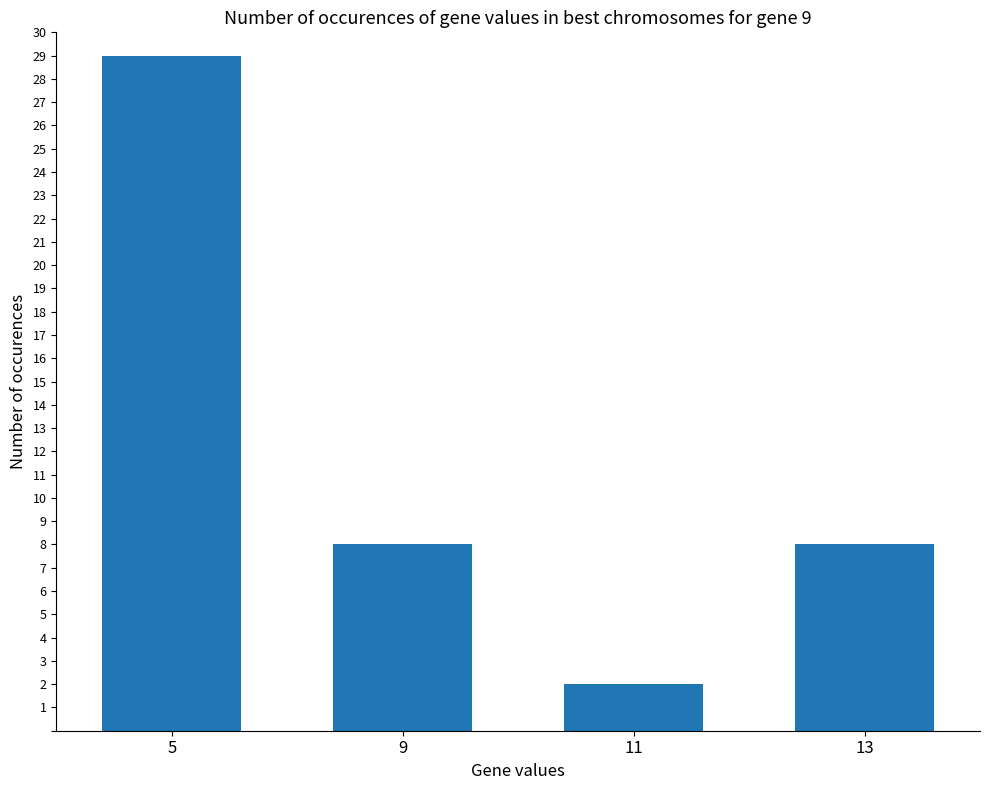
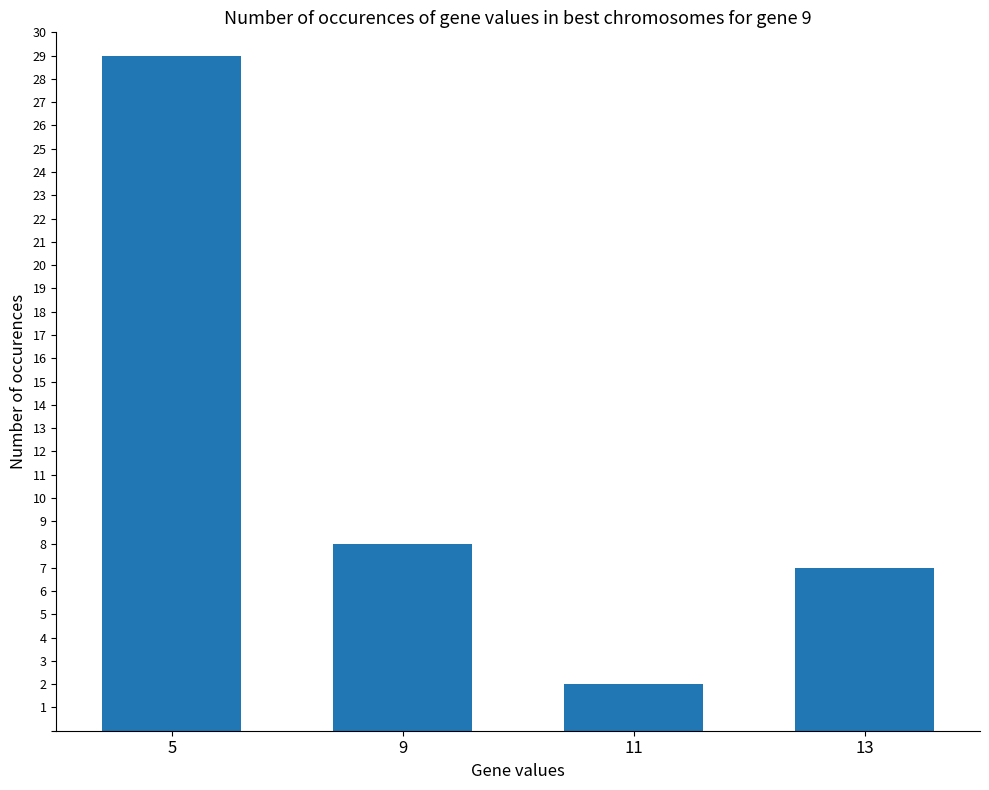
13: 8 -> 7
